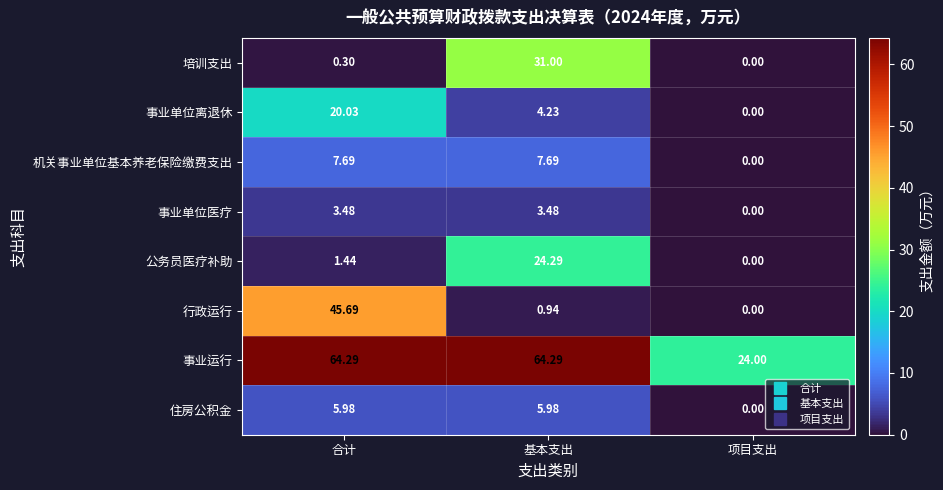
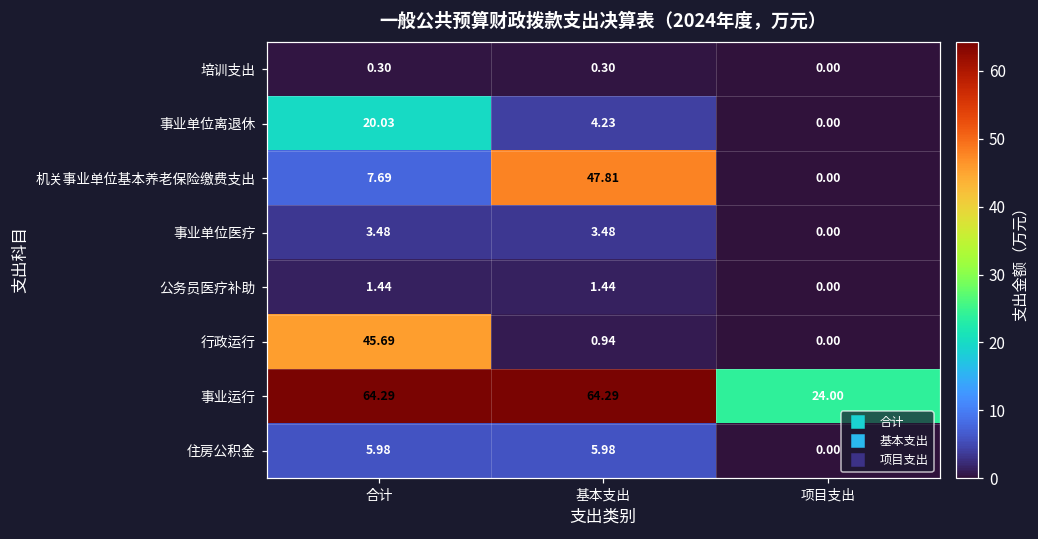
培训支出, 基本支出: 31.00 -> 0.30
机关事业单位基本养老保险缴费支出, 基本支出: 7.69 -> 47.81
公务员医疗补助, 基本支出: 24.29 -> 1.44
